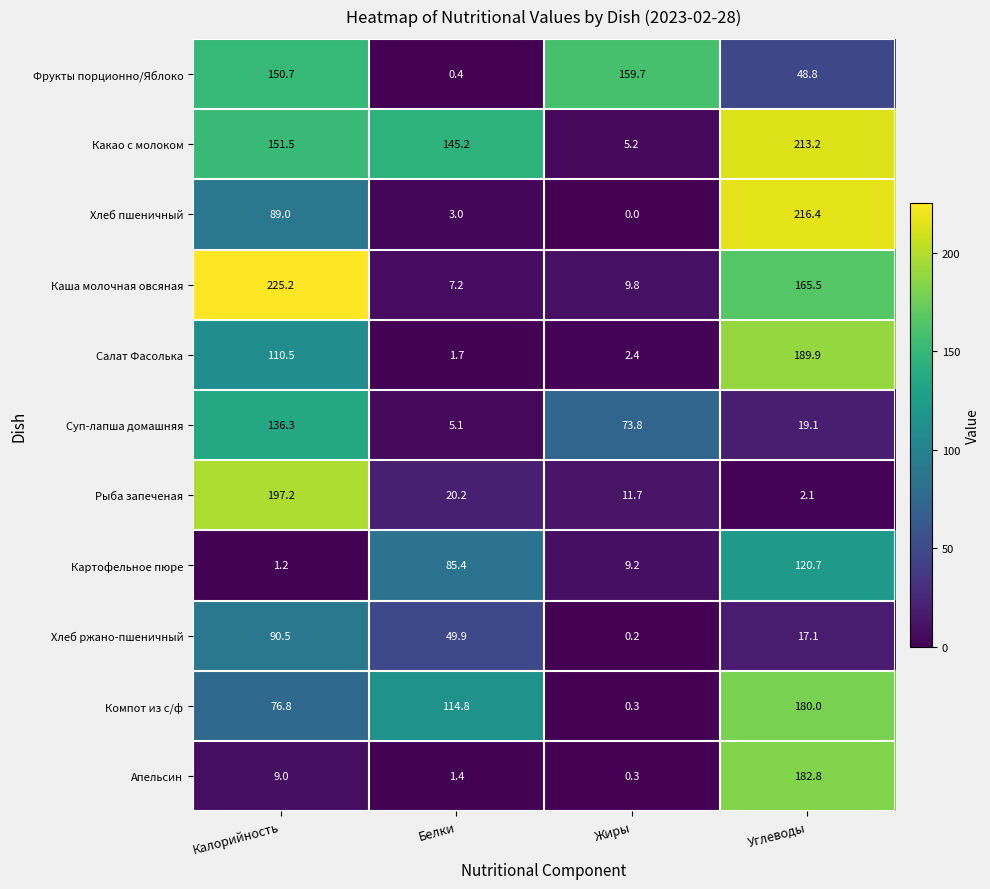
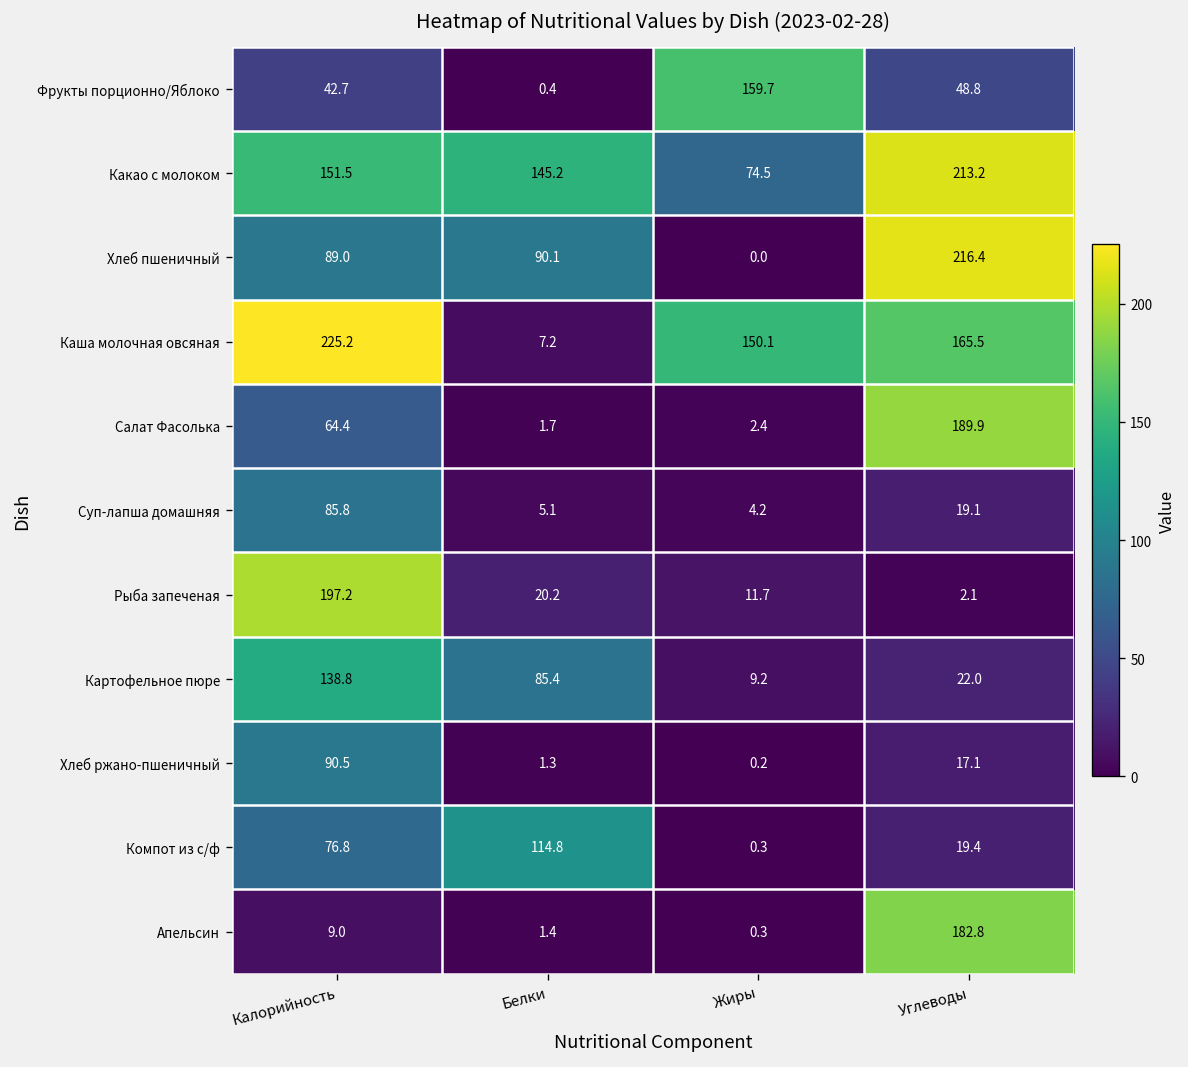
Фрукты порционно/Яблоко, Калорийность: 150.7 -> 42.7
Какао с молоком, Жиры: 5.2 -> 74.5
Хлеб пшеничный, Белки: 3.0 -> 90.1
Каша молочная овсяная, Жиры: 9.8 -> 150.1
Салат Фасолька, Калорийность: 110.5 -> 64.4
Суп-лапша домашняя, Калорийность: 136.3 -> 85.8
Суп-лапша домашняя, Жиры: 73.8 -> 4.2
Картофельное пюре, Калорийность: 1.2 -> 138.8
Картофельное пюре, Углеводы: 120.7 -> 22.0
Хлеб ржано-пшеничный, Белки: 49.9 -> 1.3
Компот из с/ф, Углеводы: 180.0 -> 19.4
